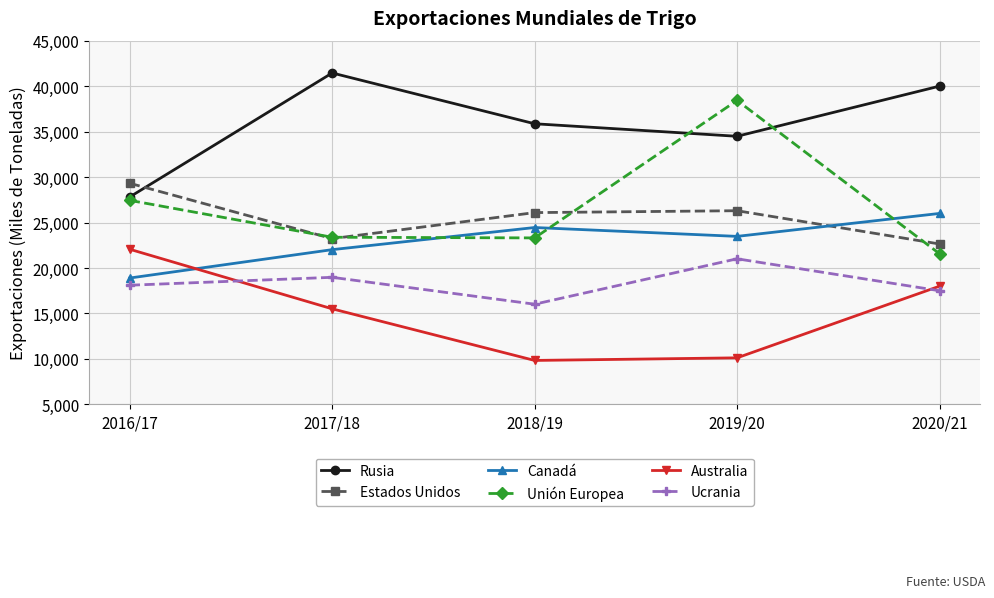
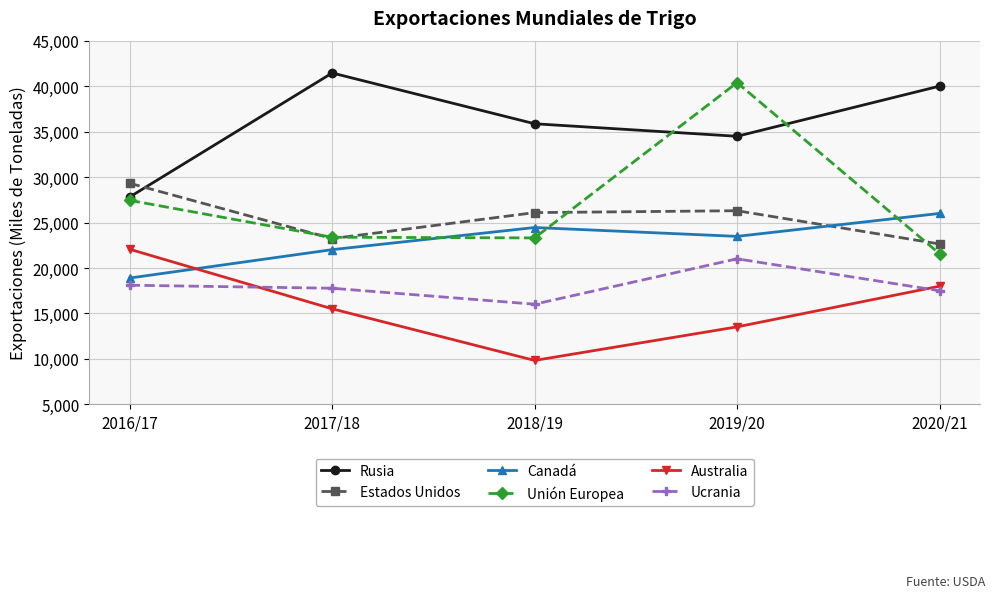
Ucrania, 2017/18: 19,000 -> 18,000
Unión Europea, 2019/20: 38,000 -> 40,000
Australia, 2019/20: 10,000 -> 14,000
